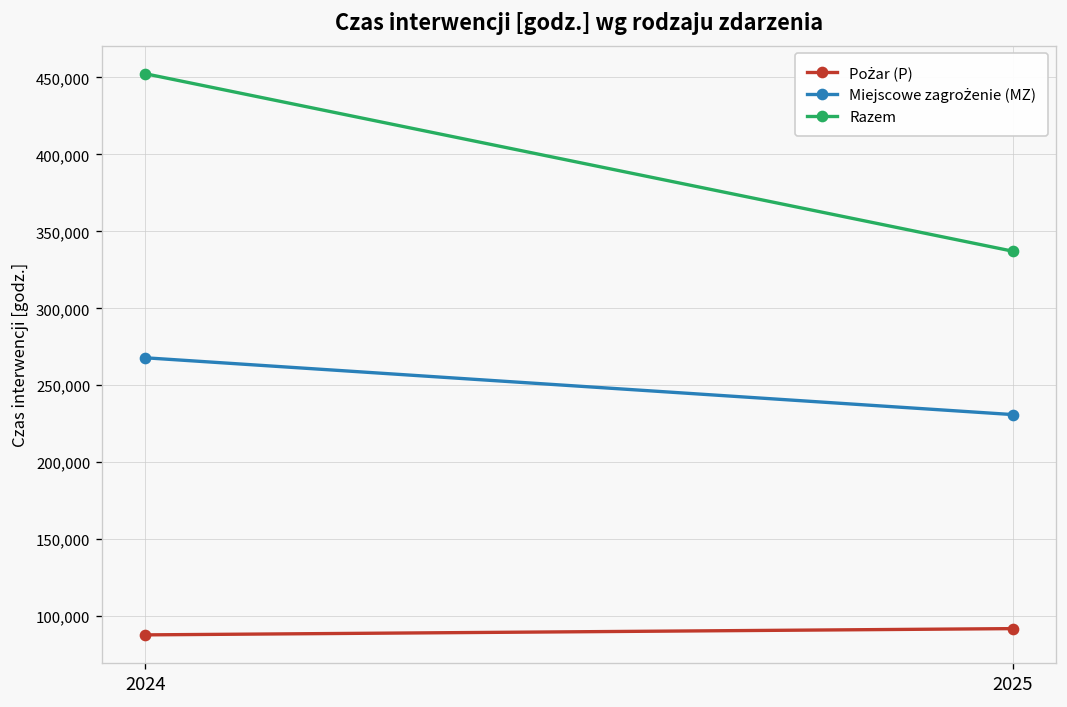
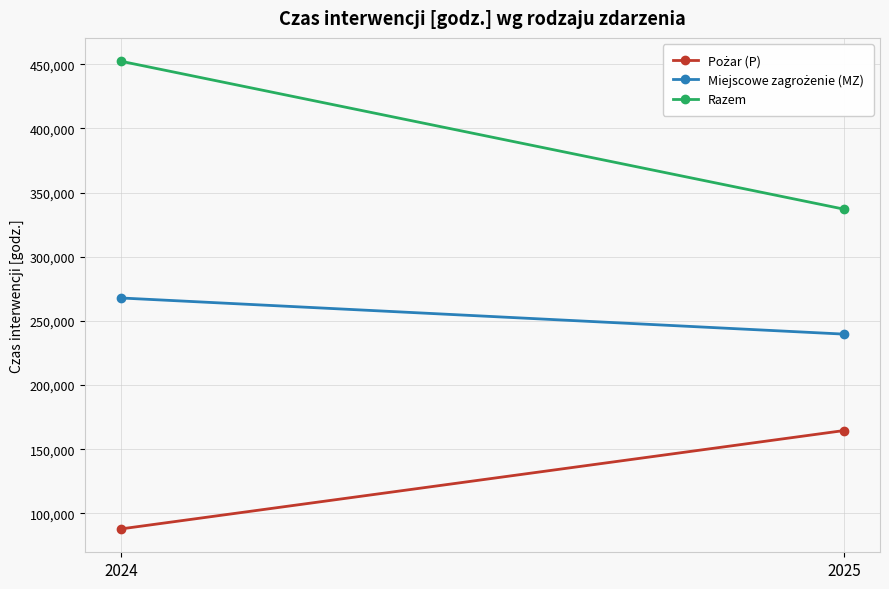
Pożar (P), 2025: 92,000 -> 164,000
Miejscowe zagrożenie (MZ), 2025: 231,000 -> 240,000
